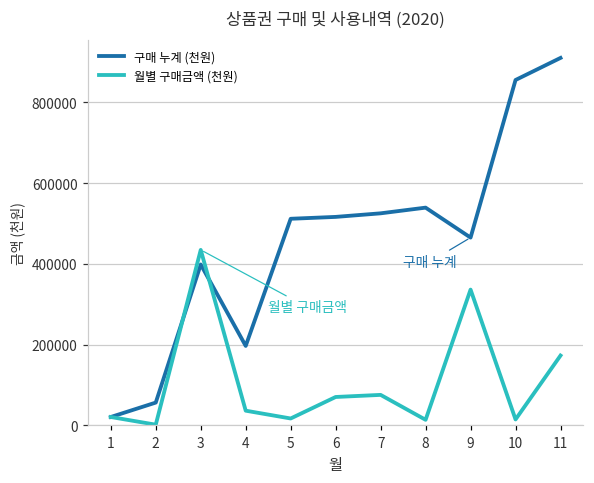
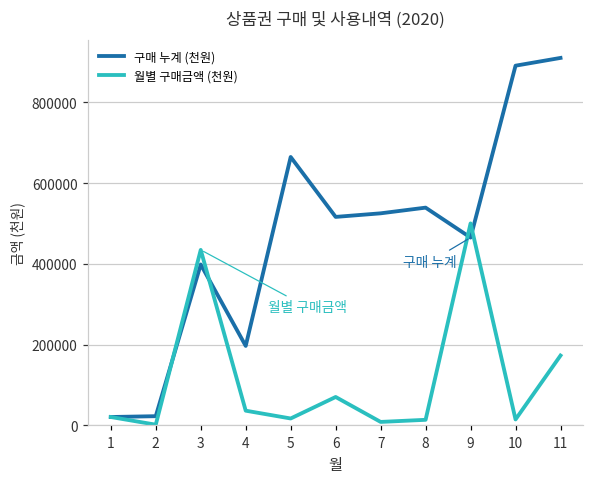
구매 누계 (천원), 2: 60000 -> 20000
구매 누계 (천원), 5: 510000 -> 660000
월별 구매금액 (천원), 7: 80000 -> 10000
월별 구매금액 (천원), 9: 340000 -> 500000
구매 누계 (천원), 10: 860000 -> 890000
